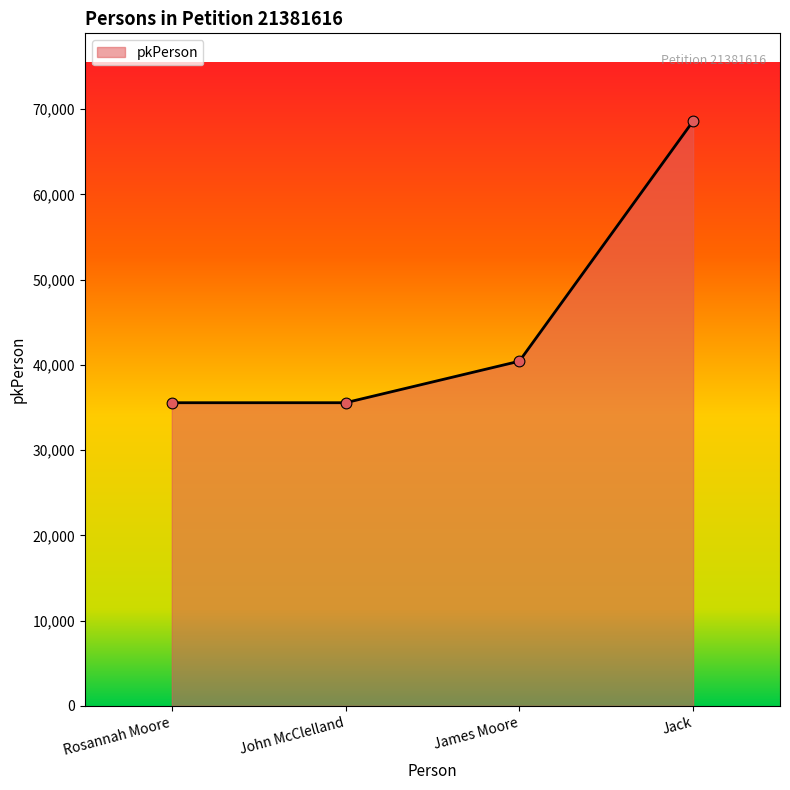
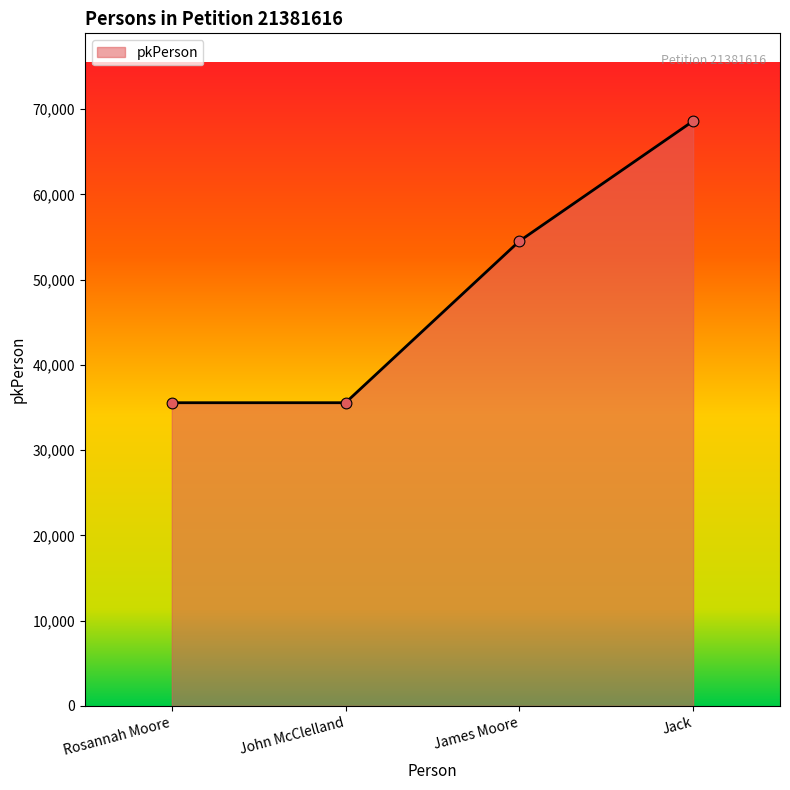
James Moore: 40,000 -> 55,000
